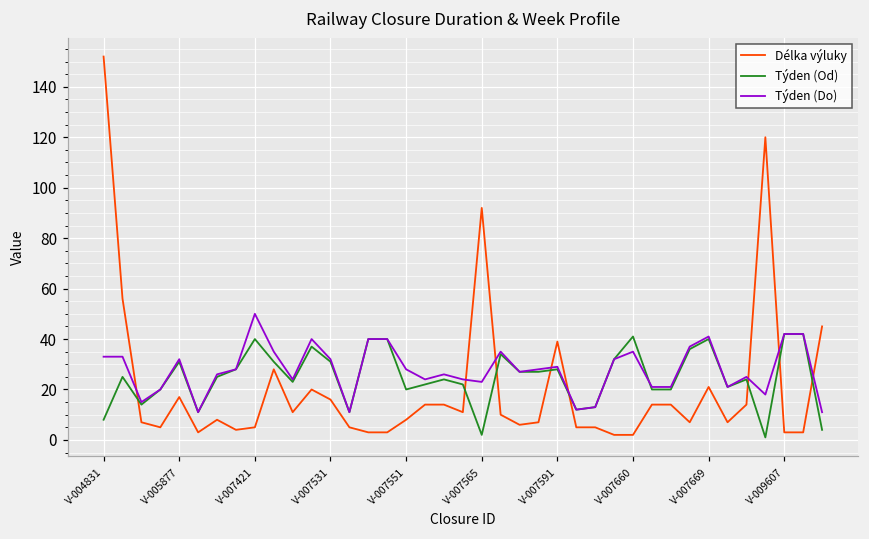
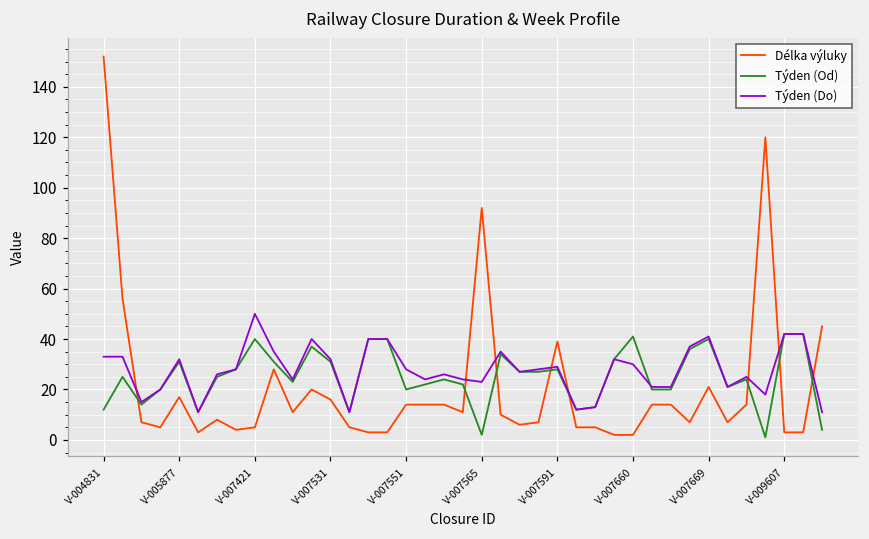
Týden (Od), V-004831: 8 -> 12
Délka výluky, V-007551: 8 -> 14
Týden (Do), V-007660: 35 -> 30
